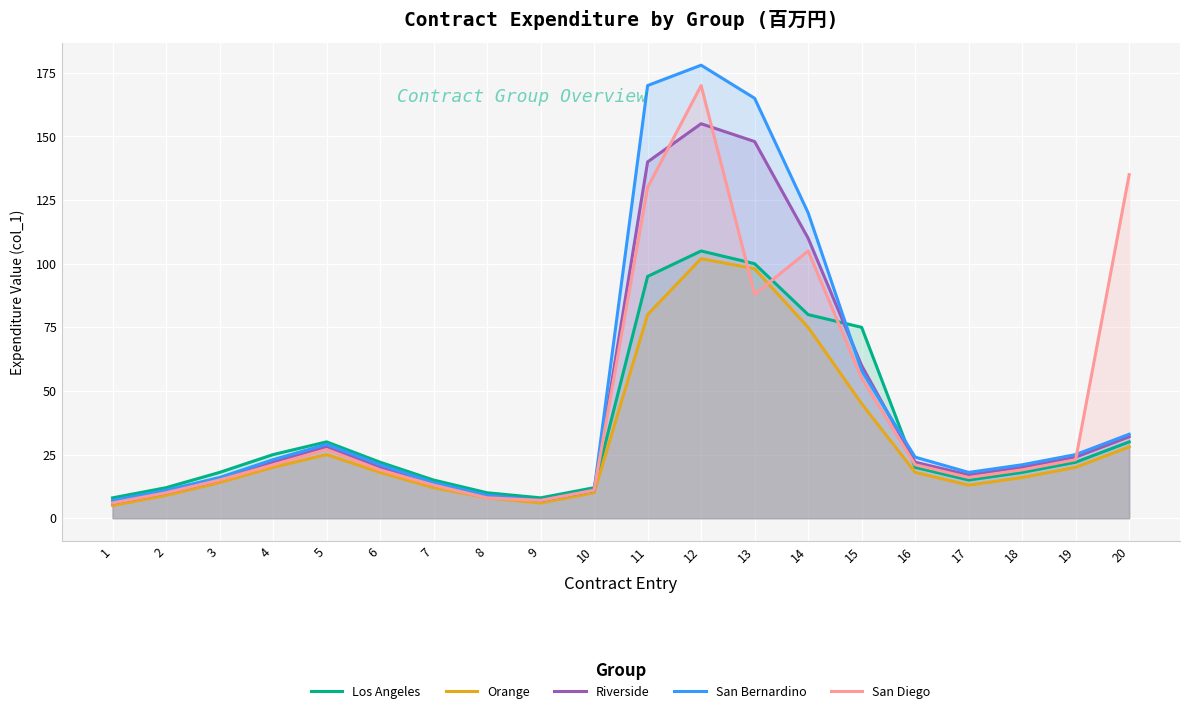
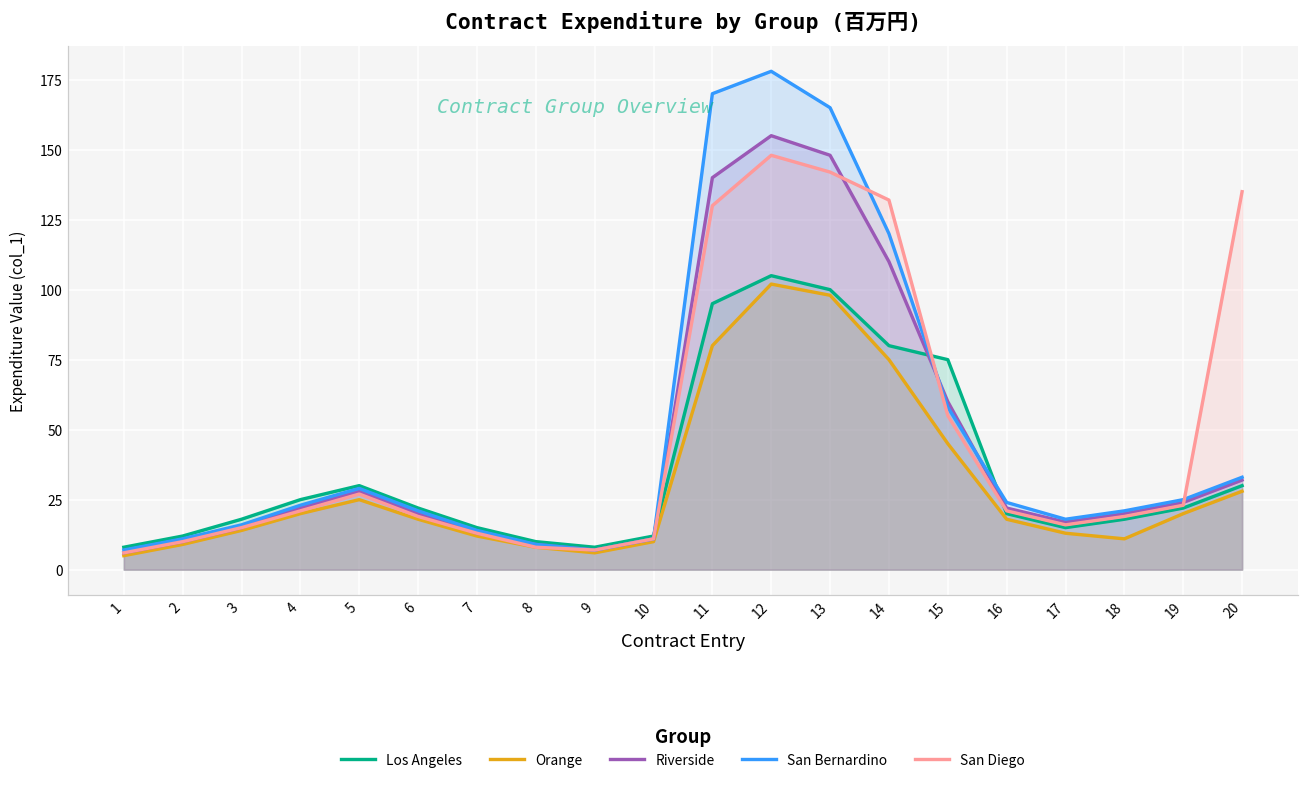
San Diego, 12: 170 -> 148
San Diego, 13: 88 -> 142
San Diego, 14: 105 -> 132
Orange, 18: 16 -> 11
